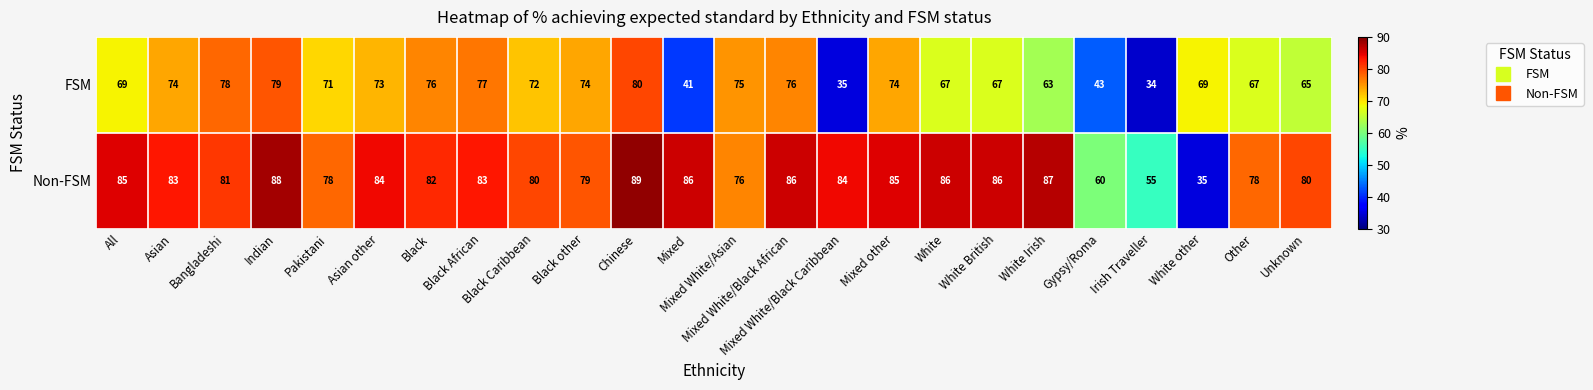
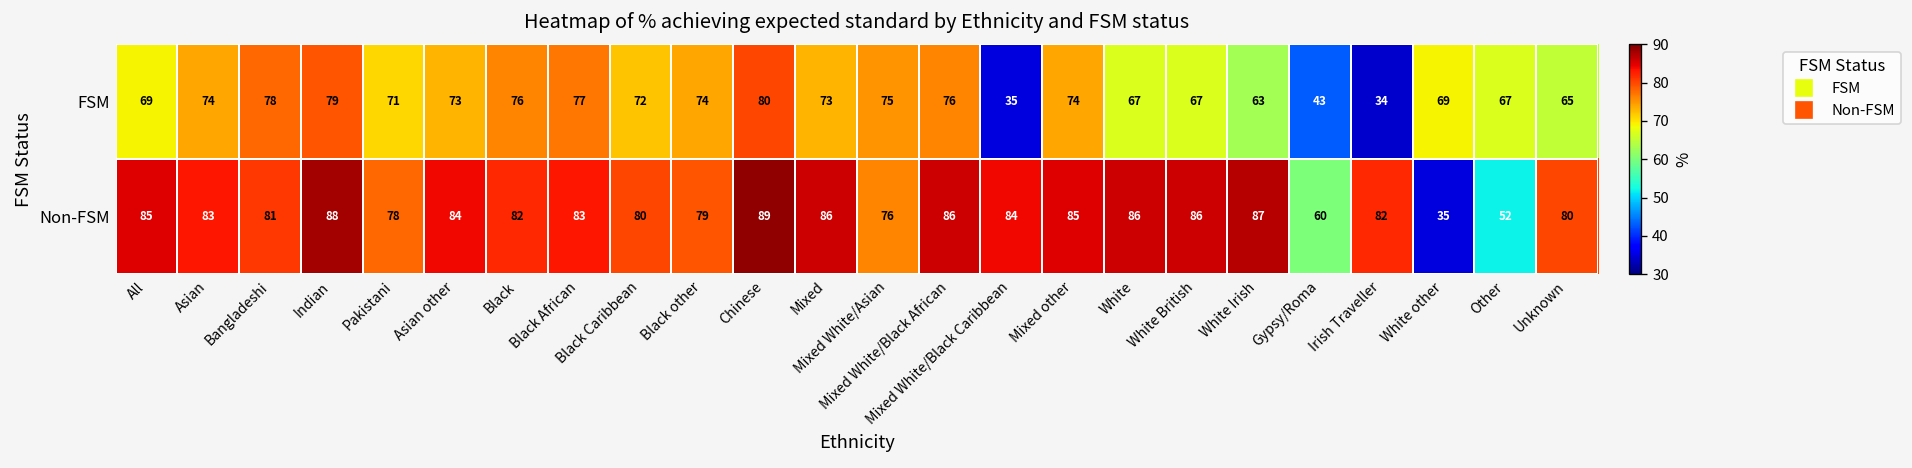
FSM, Mixed: 41 -> 73
Non-FSM, Irish Traveller: 55 -> 82
Non-FSM, Other: 78 -> 52
